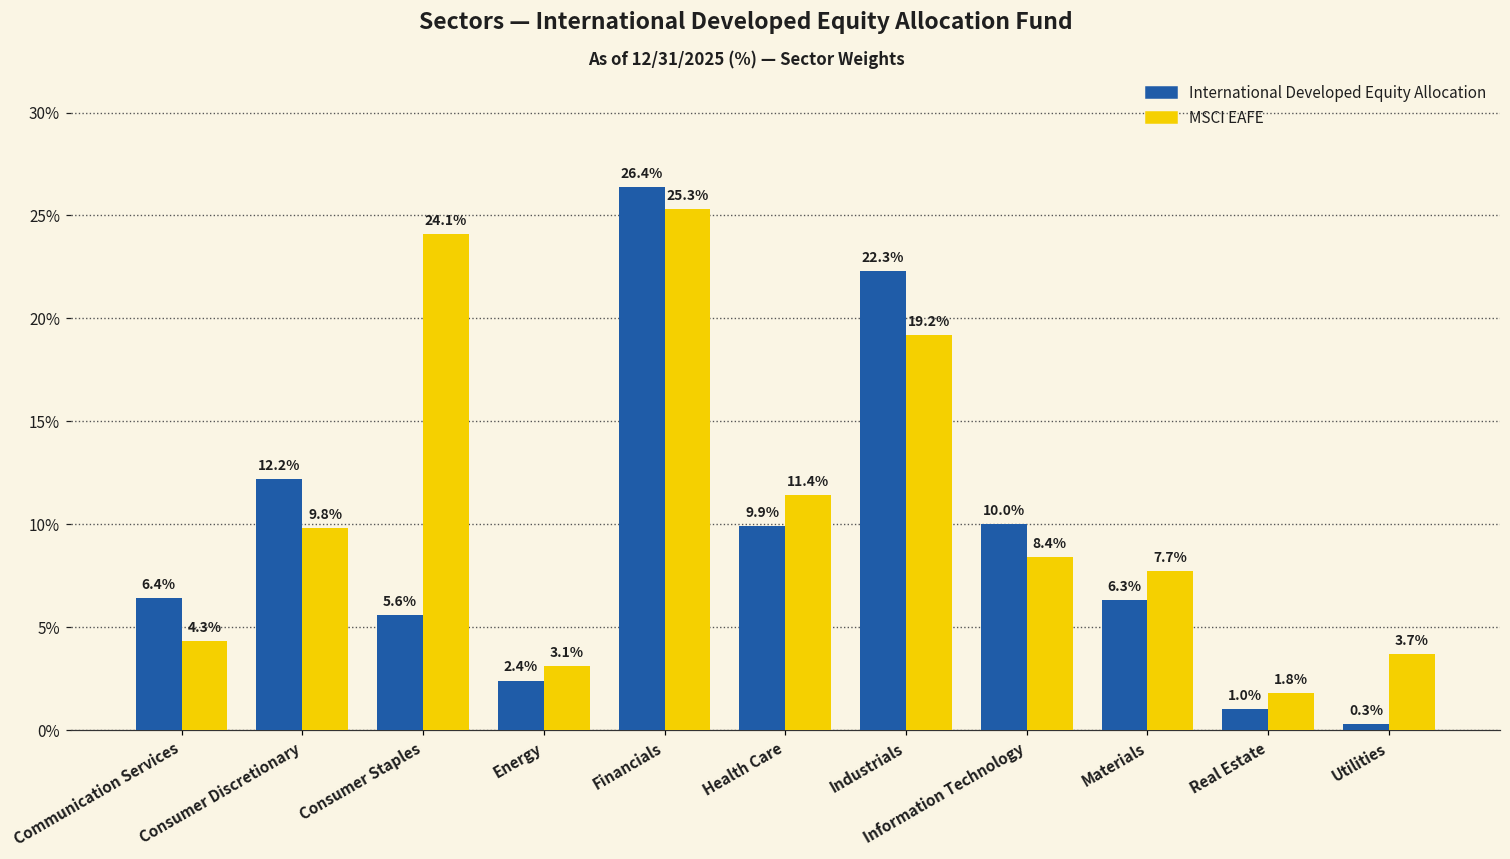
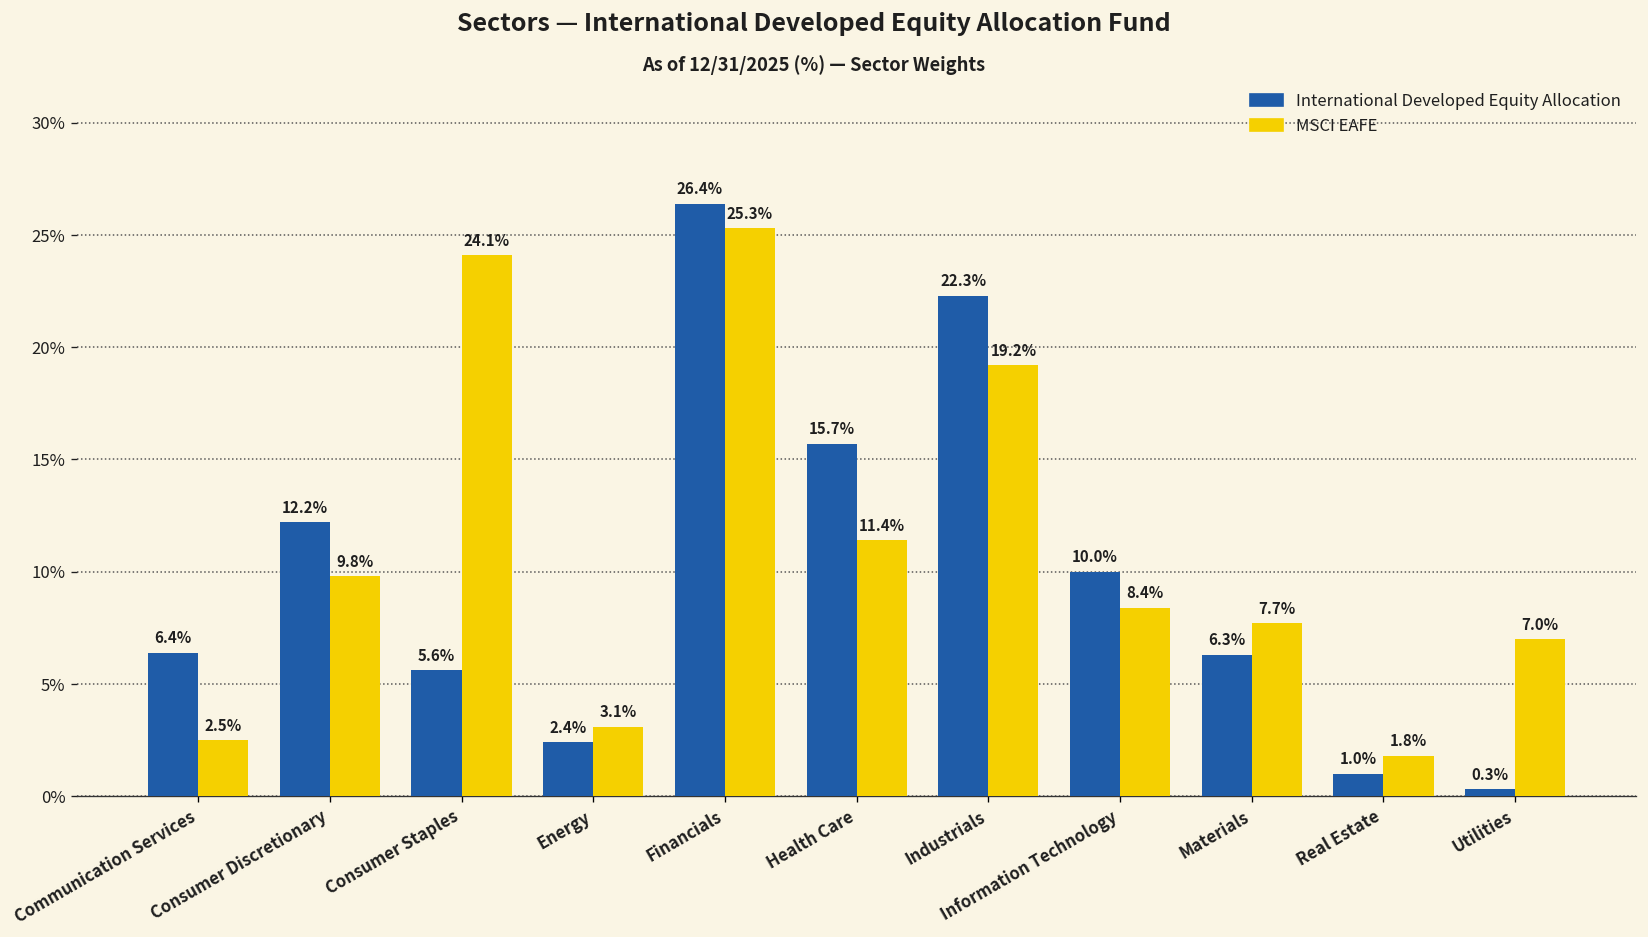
MSCI EAFE, Communication Services: 4.3% -> 2.5%
International Developed Equity Allocation, Health Care: 9.9% -> 15.7%
MSCI EAFE, Utilities: 3.7% -> 7.0%
